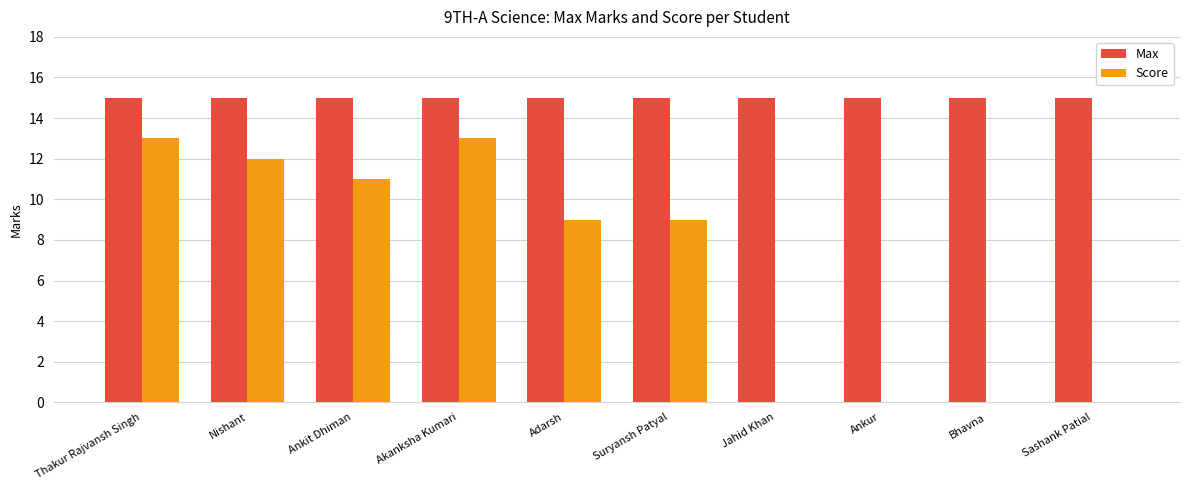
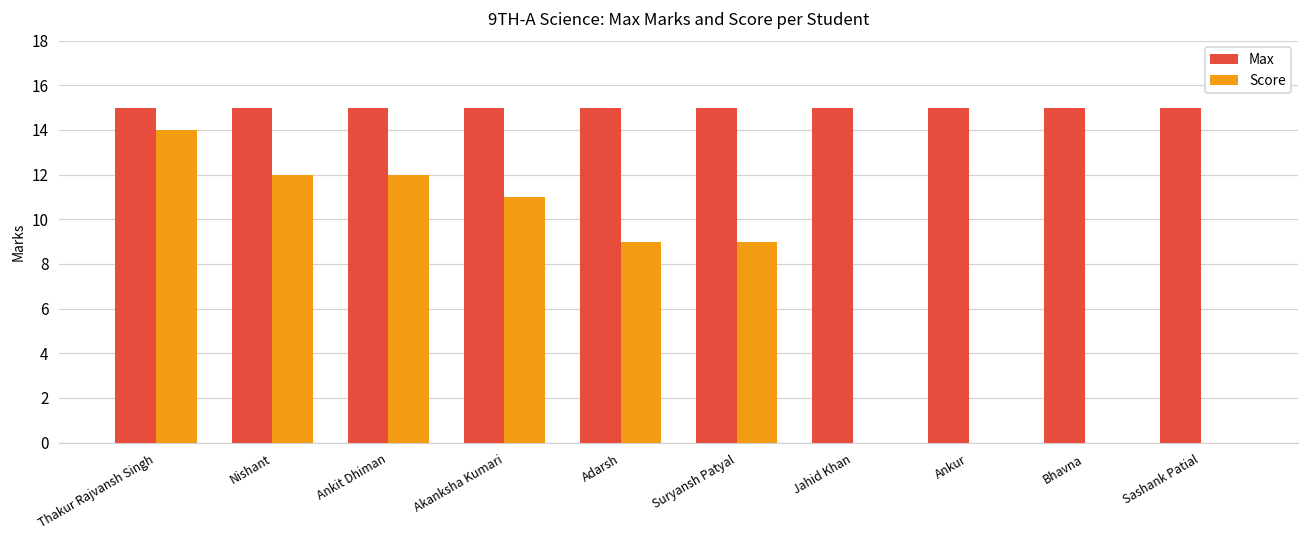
Score, Thakur Rajvansh Singh: 13 -> 14
Score, Ankit Dhiman: 11 -> 12
Score, Akanksha Kumari: 13 -> 11
